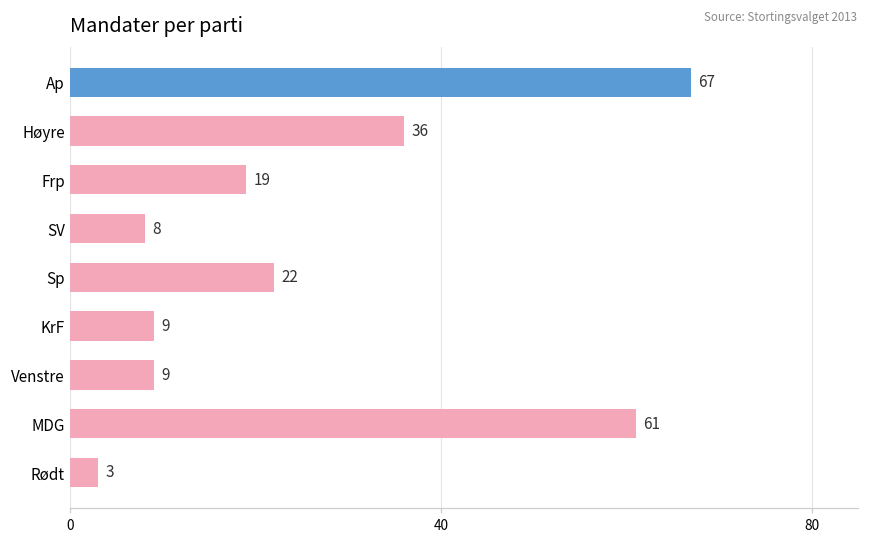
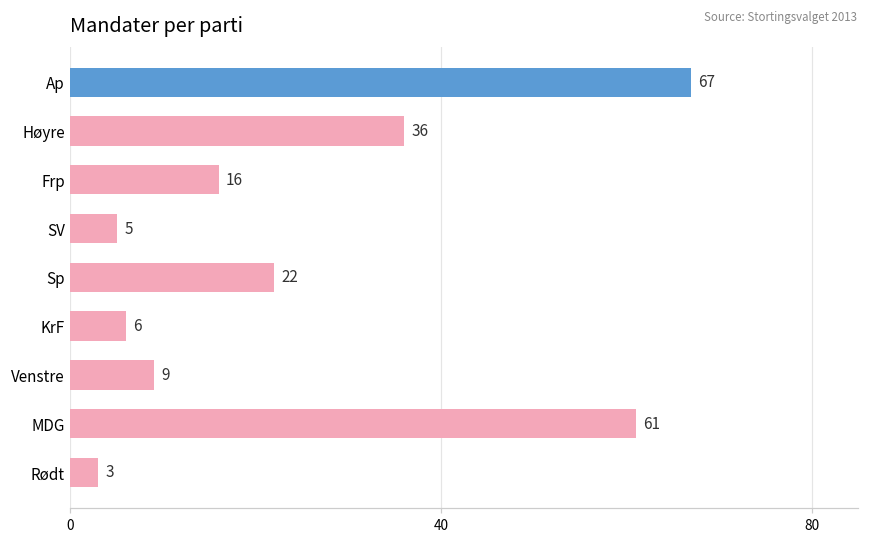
Frp: 19 -> 16
SV: 8 -> 5
KrF: 9 -> 6
